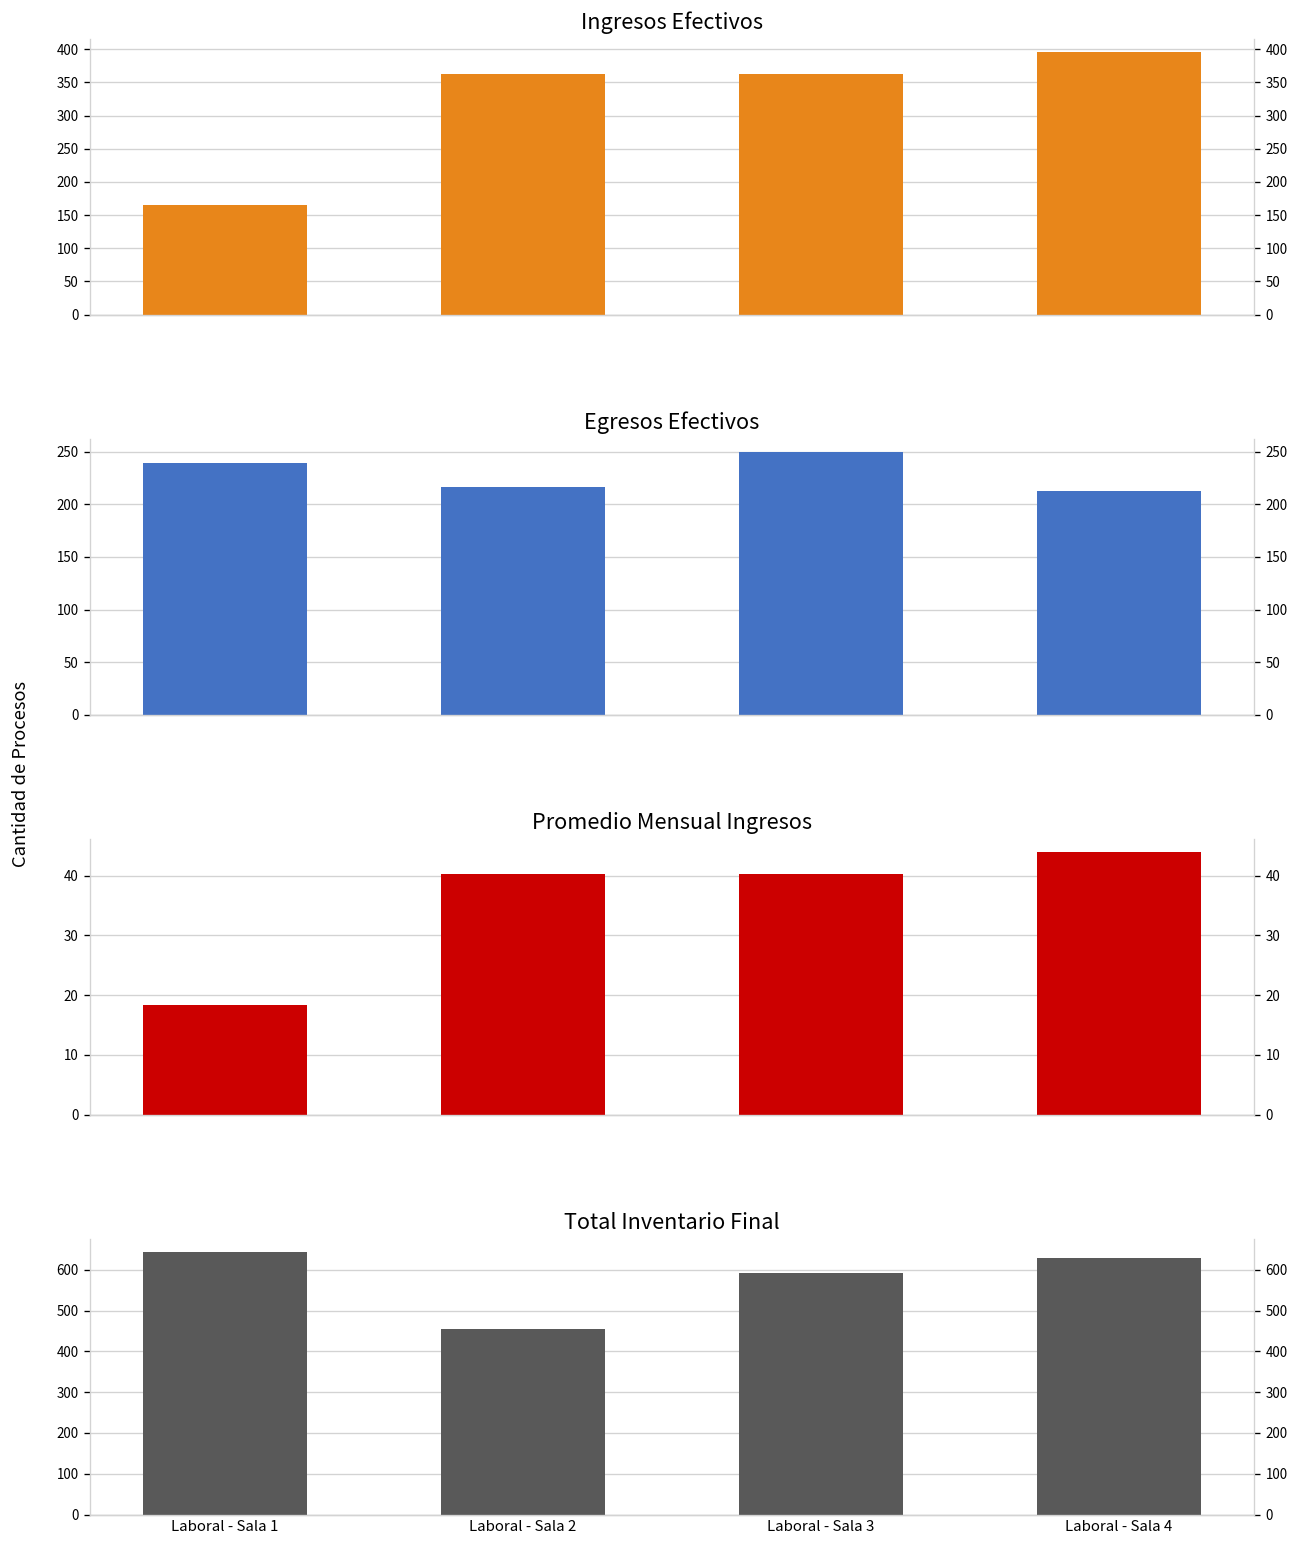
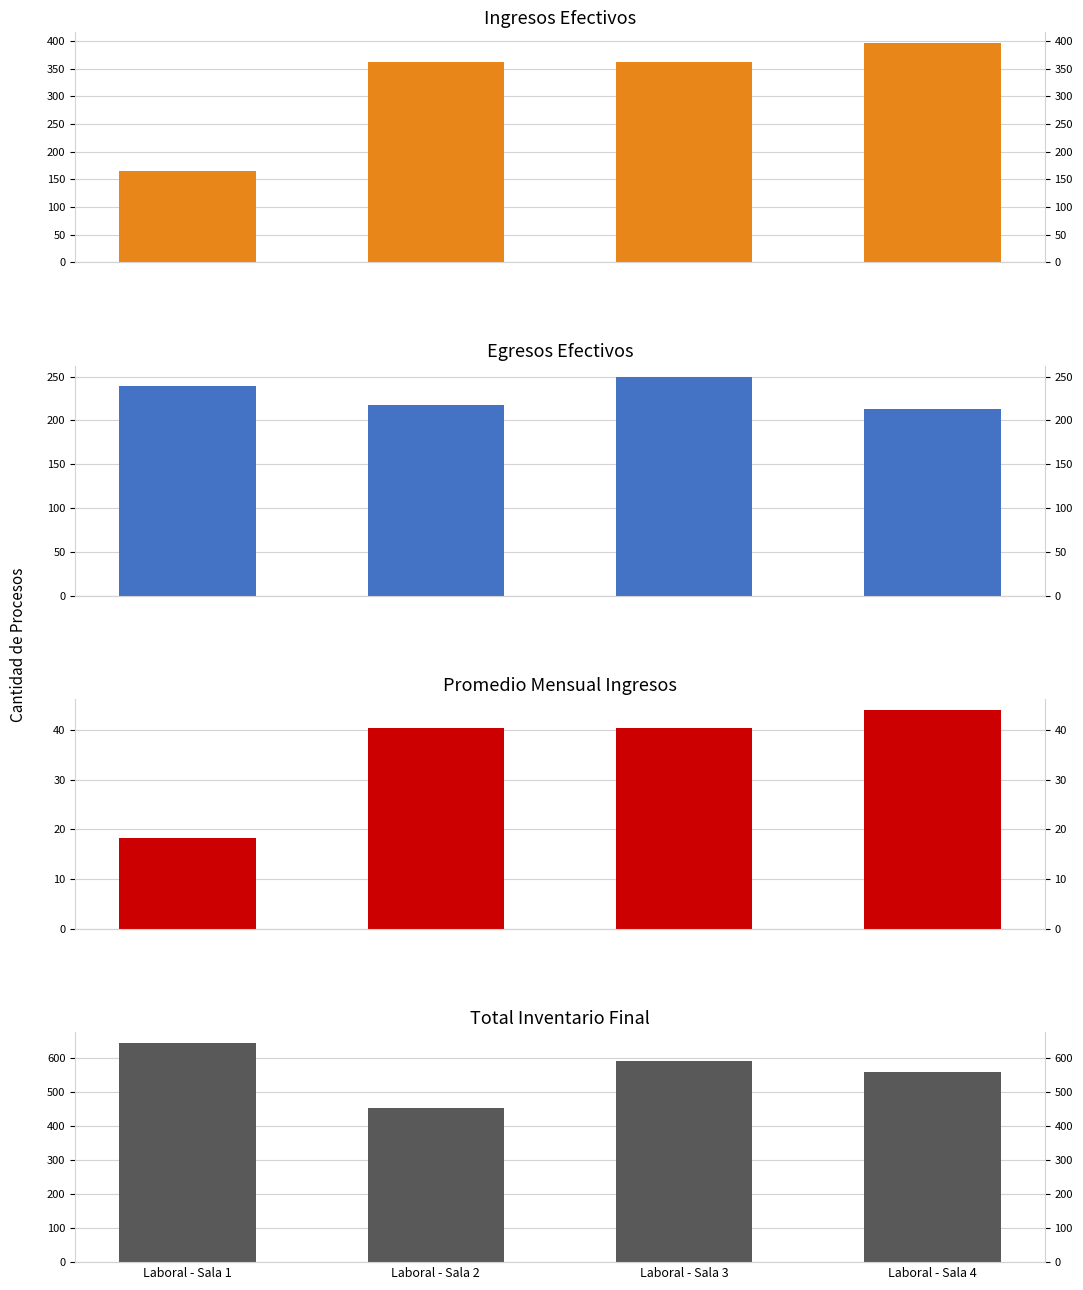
Total Inventario Final, Laboral - Sala 4: 630 -> 560
